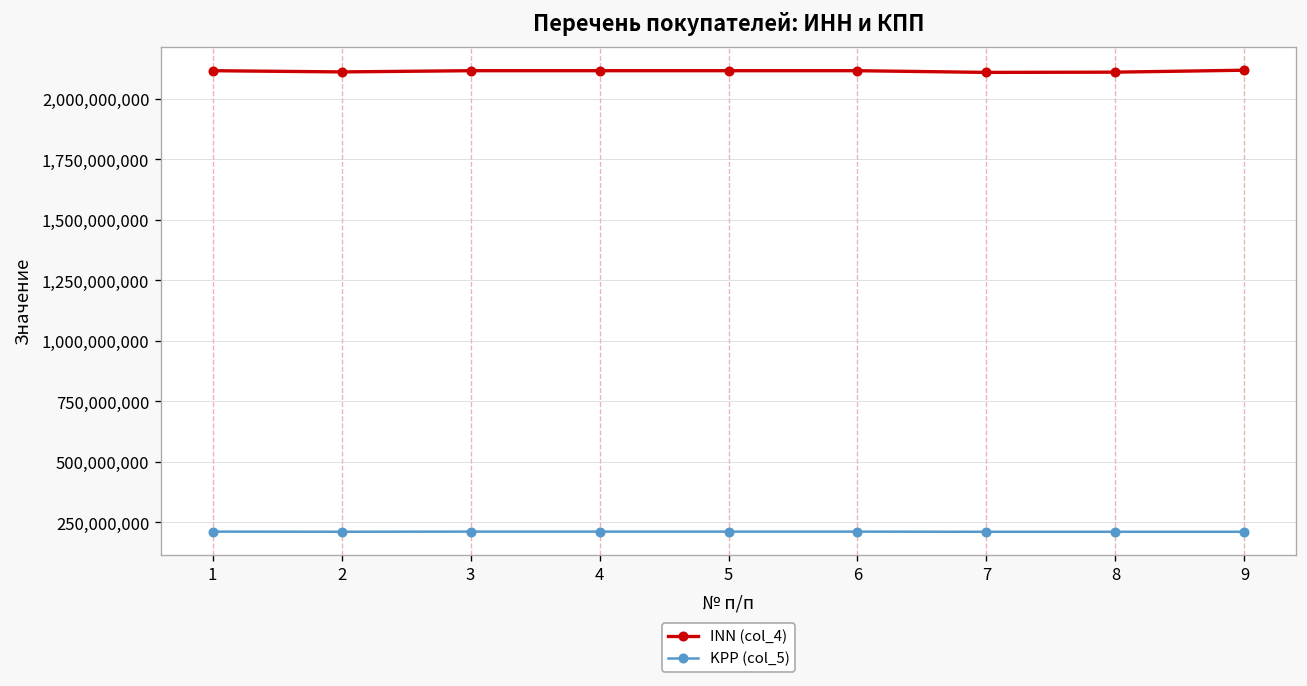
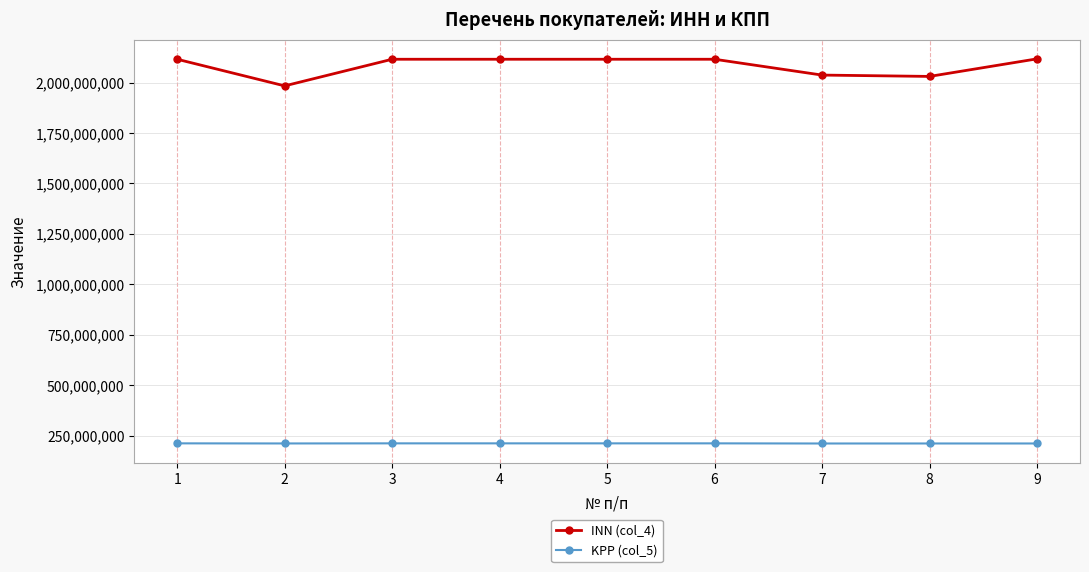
INN (col_4), 2: 2,110,000,000 -> 1,980,000,000
INN (col_4), 7: 2,110,000,000 -> 2,040,000,000
INN (col_4), 8: 2,110,000,000 -> 2,030,000,000
